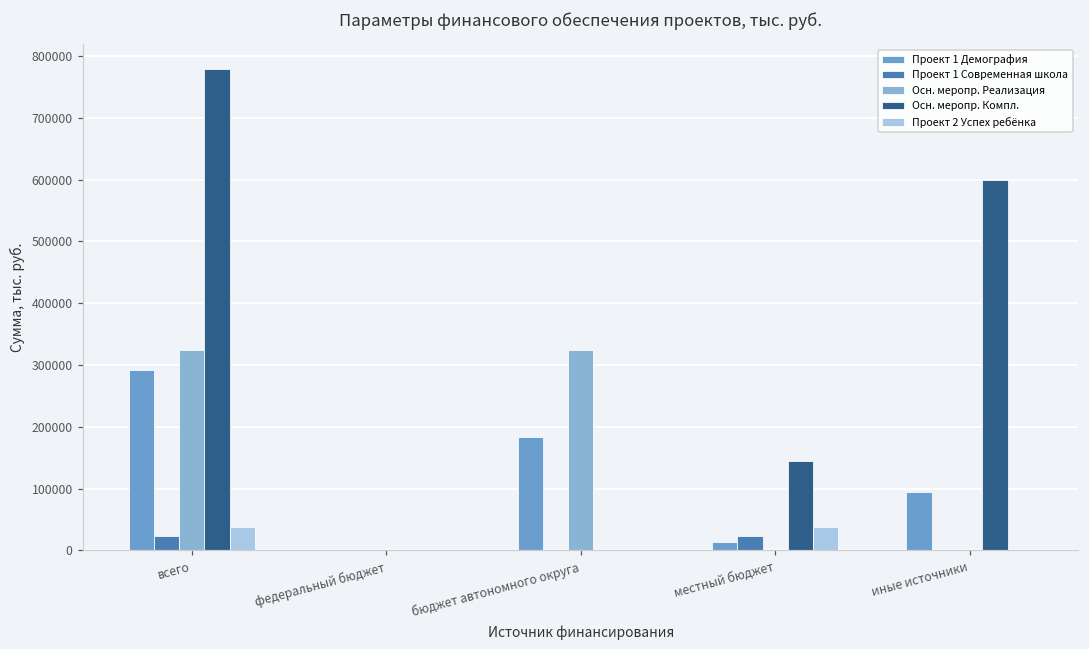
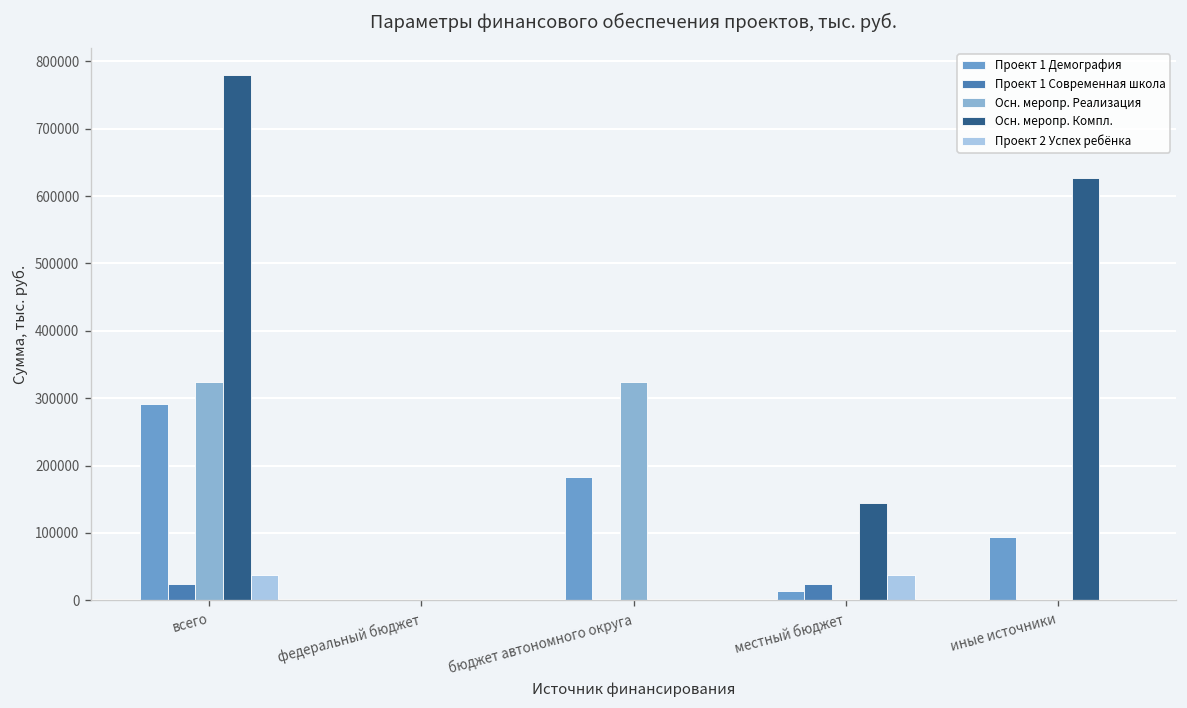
Осн. меропр. Компл., иные источники: 600000 -> 630000
